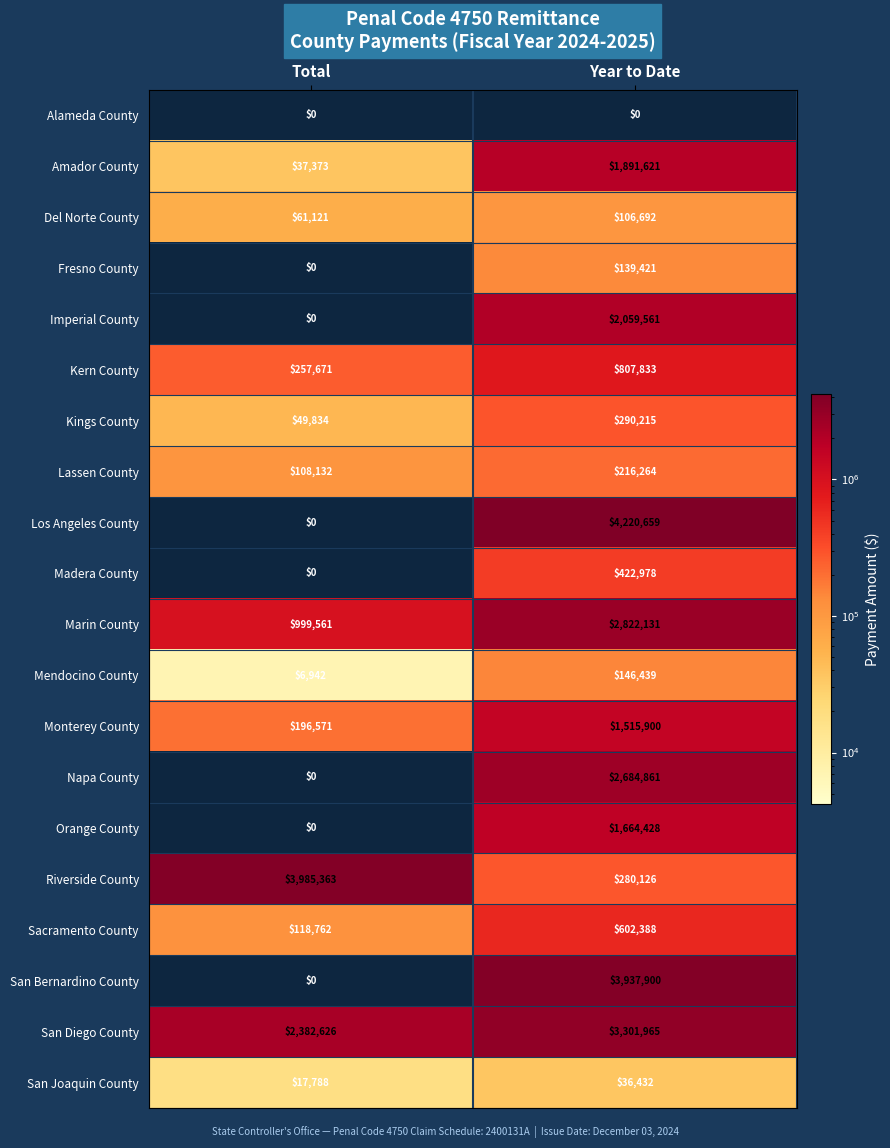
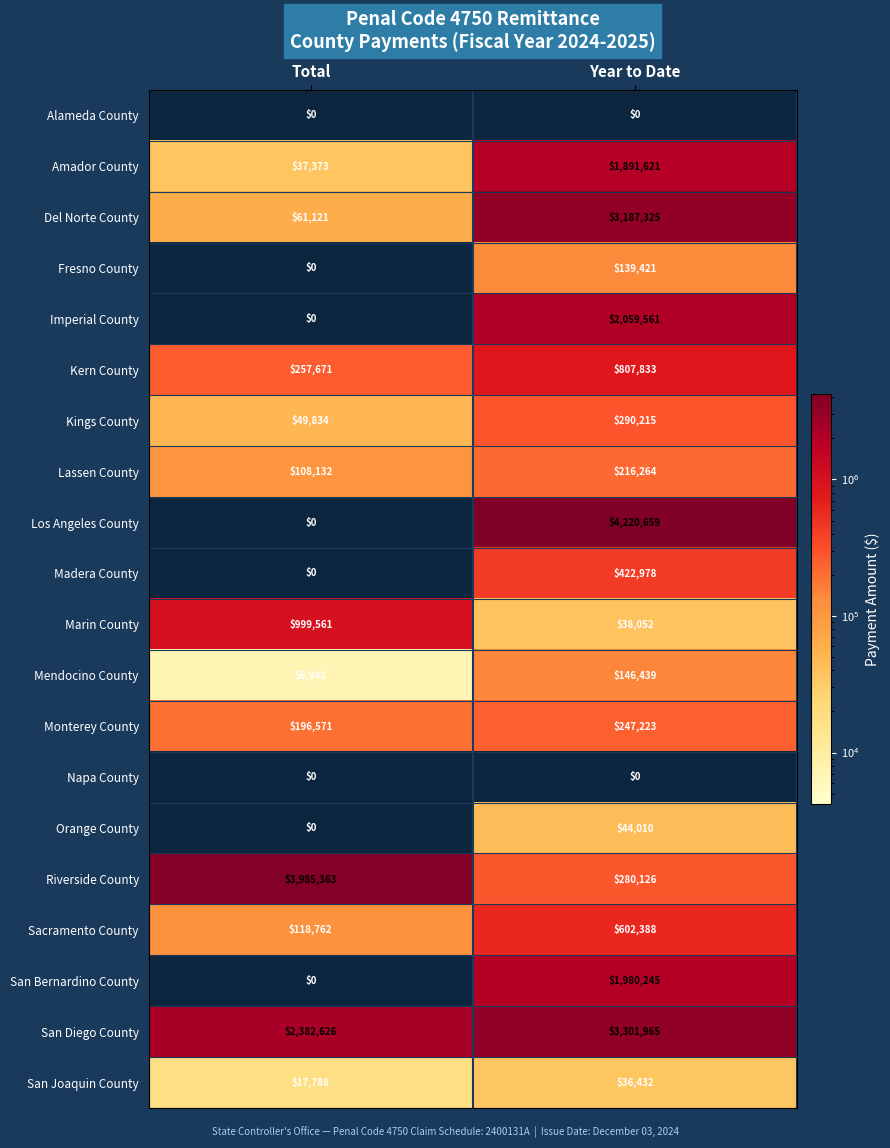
Del Norte County, Year to Date: $106,692 -> $3,187,325
Marin County, Year to Date: $2,822,131 -> $38,052
Monterey County, Year to Date: $1,515,900 -> $247,223
Napa County, Year to Date: $2,684,861 -> $0
Orange County, Year to Date: $1,664,428 -> $44,010
San Bernardino County, Year to Date: $3,937,900 -> $1,980,245
